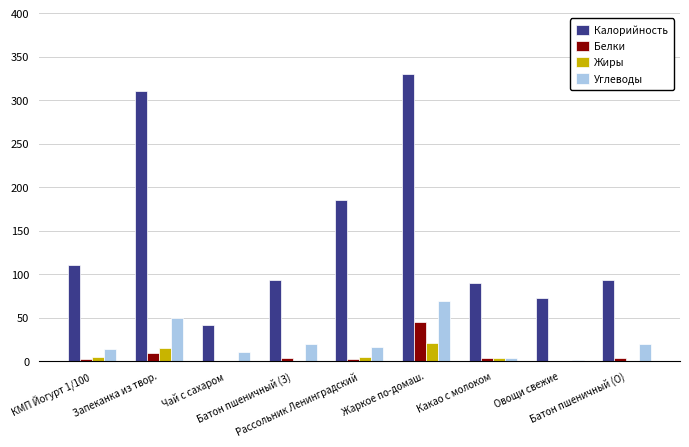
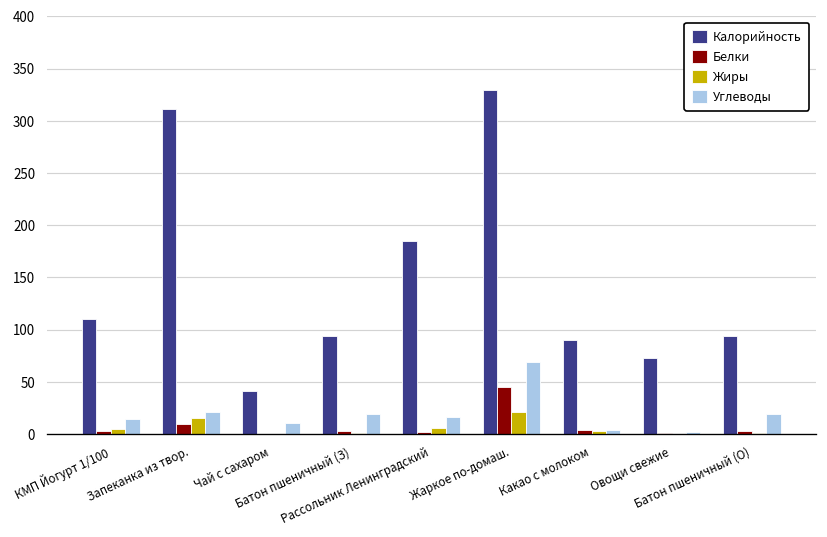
Углеводы, Запеканка из твор.: 50 -> 20
